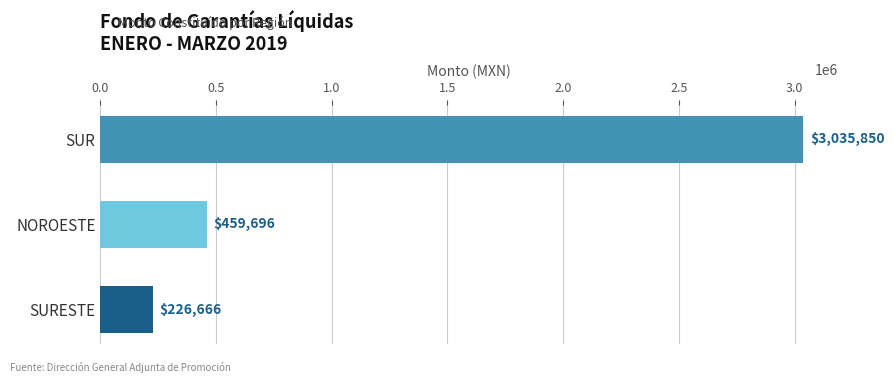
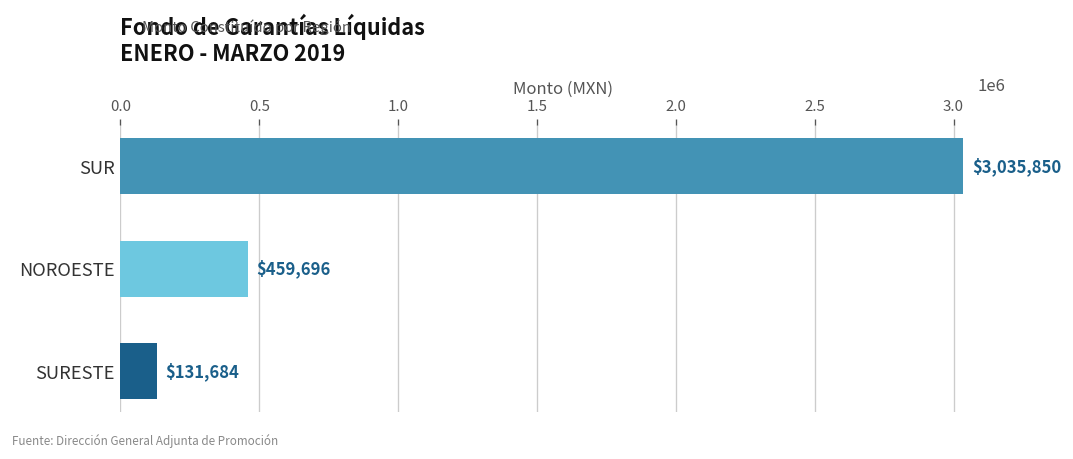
SURESTE: $226,666 -> $131,684
